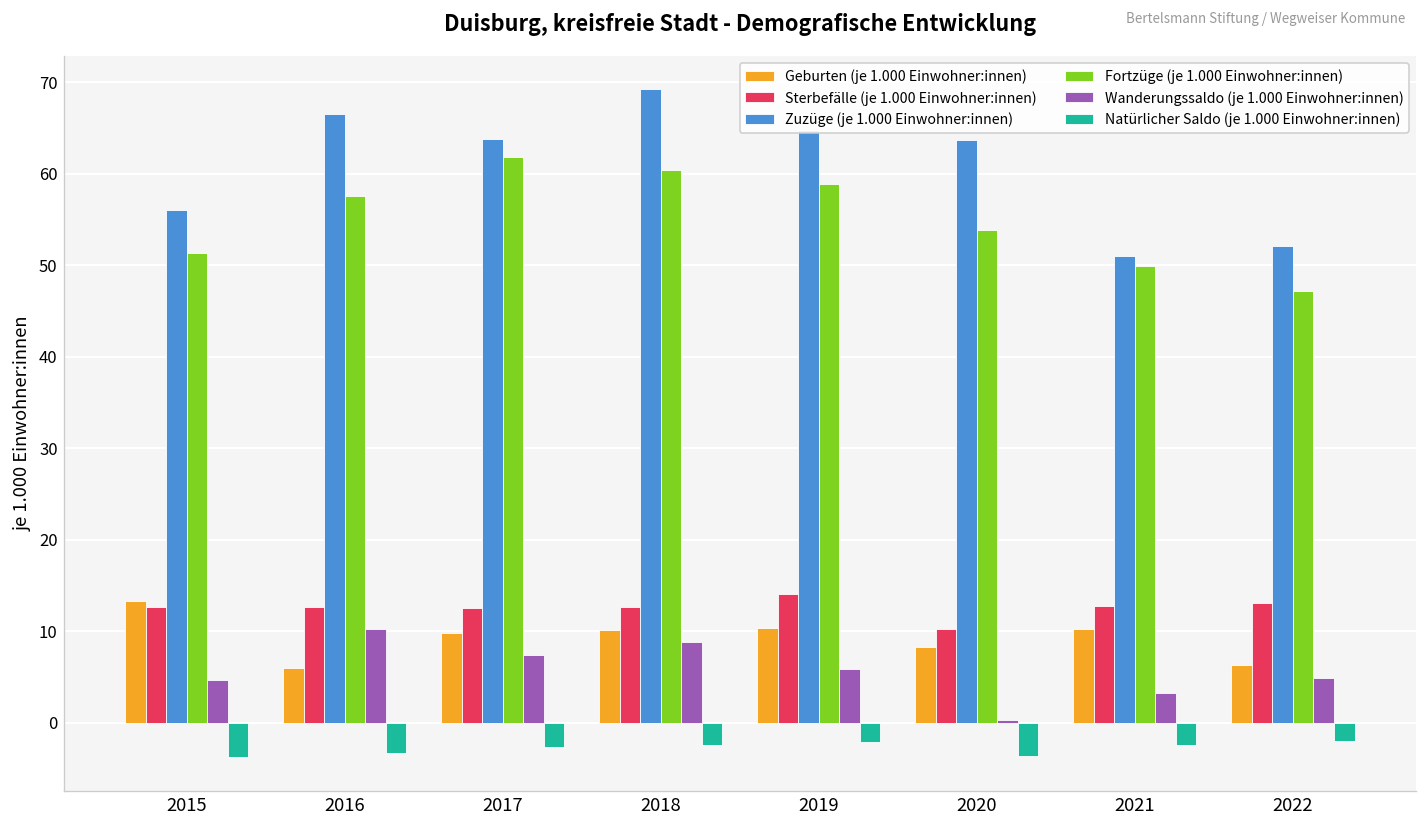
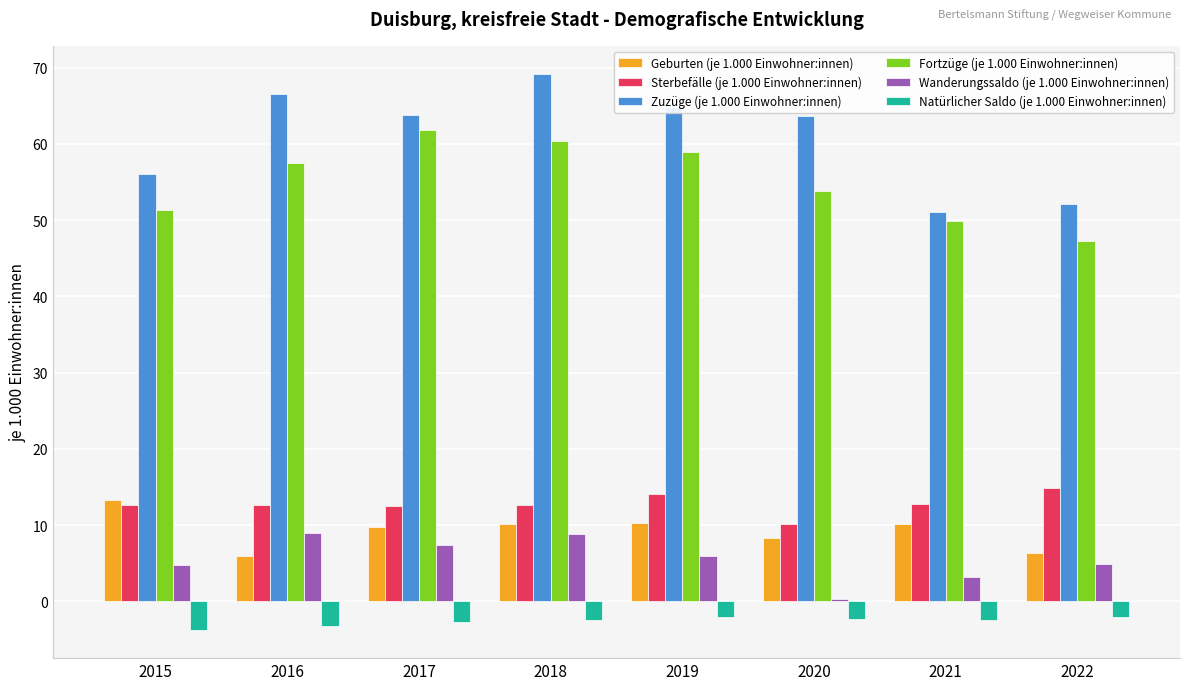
Wanderungssaldo (je 1.000 Einwohner:innen), 2016: 10 -> 9
Natürlicher Saldo (je 1.000 Einwohner:innen), 2020: -4 -> -2
Sterbefälle (je 1.000 Einwohner:innen), 2022: 13 -> 15
